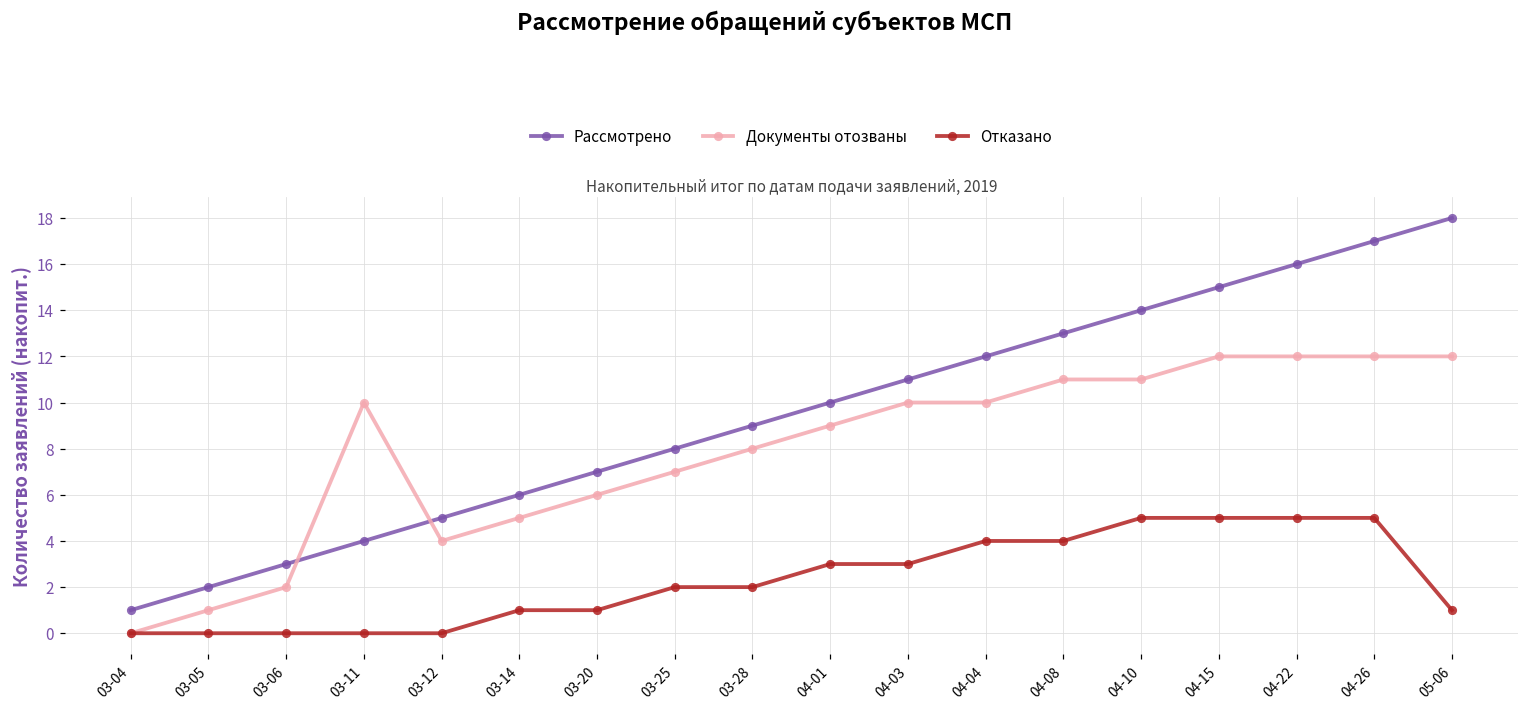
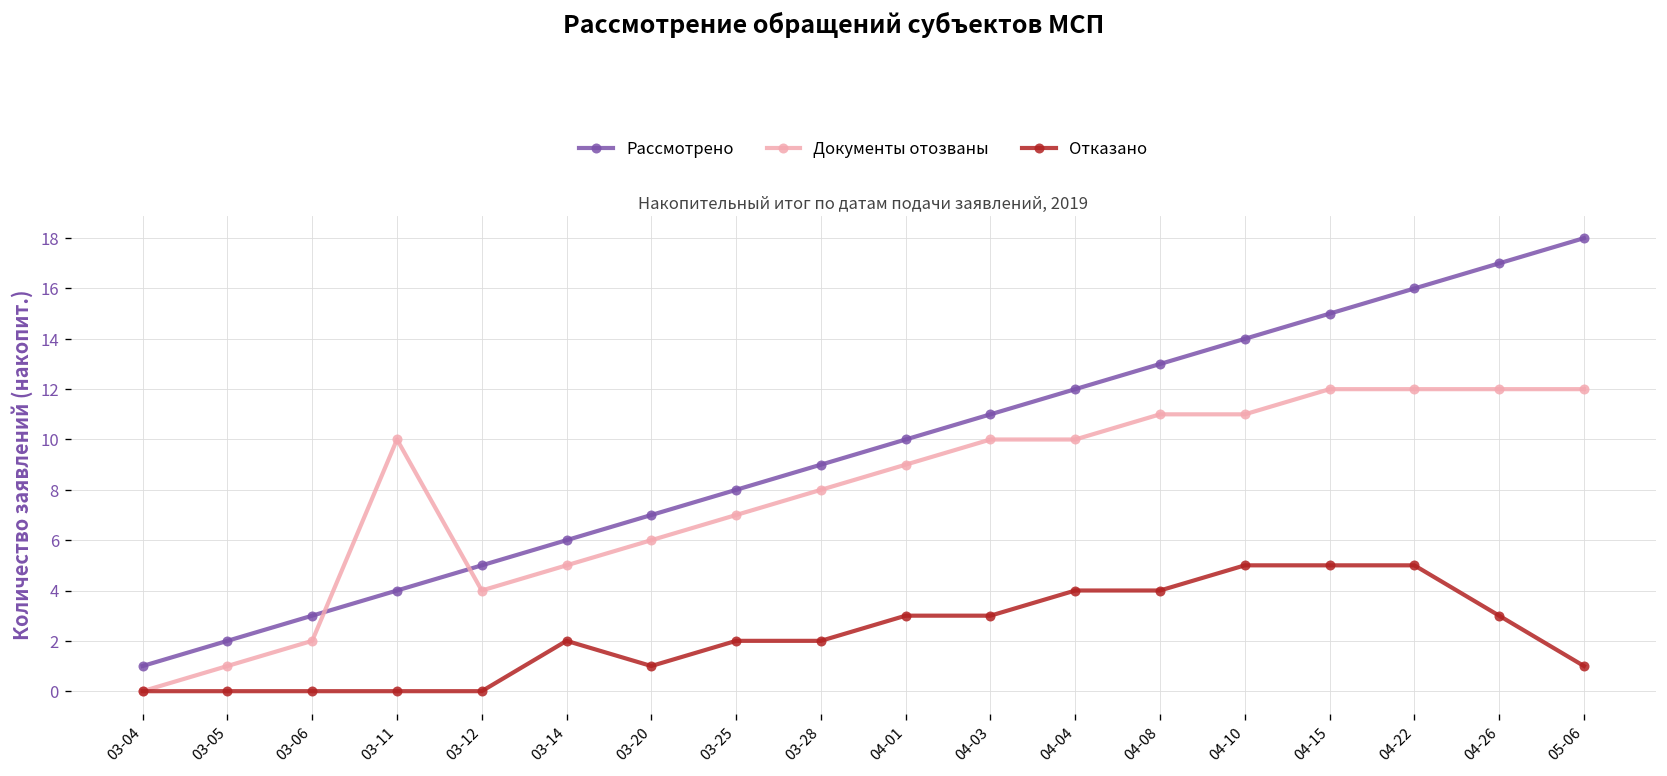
Отказано, 03-14: 1 -> 2
Отказано, 04-26: 5 -> 3
